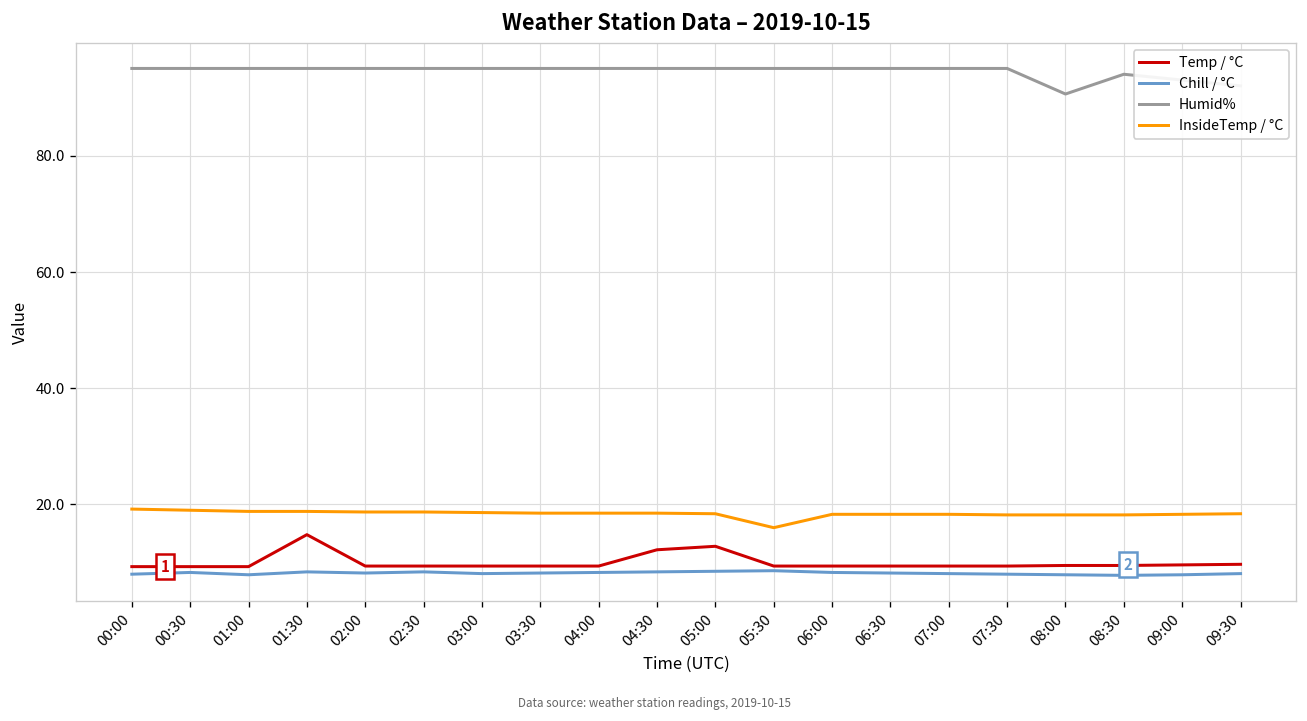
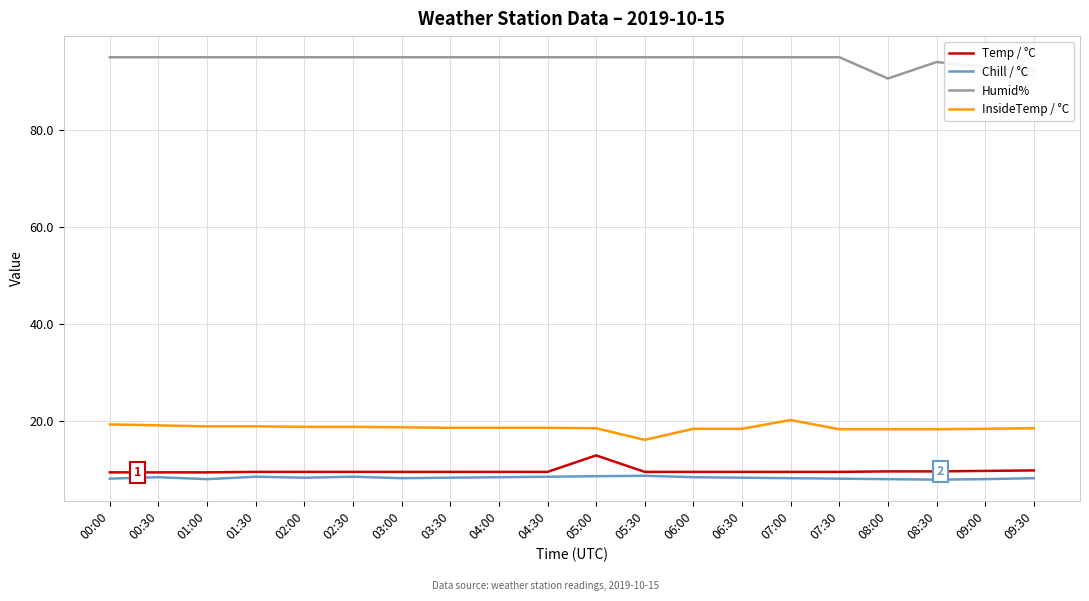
Temp / °C, 01:30: 15 -> 9
Temp / °C, 04:30: 12 -> 9
InsideTemp / °C, 07:00: 18 -> 20
